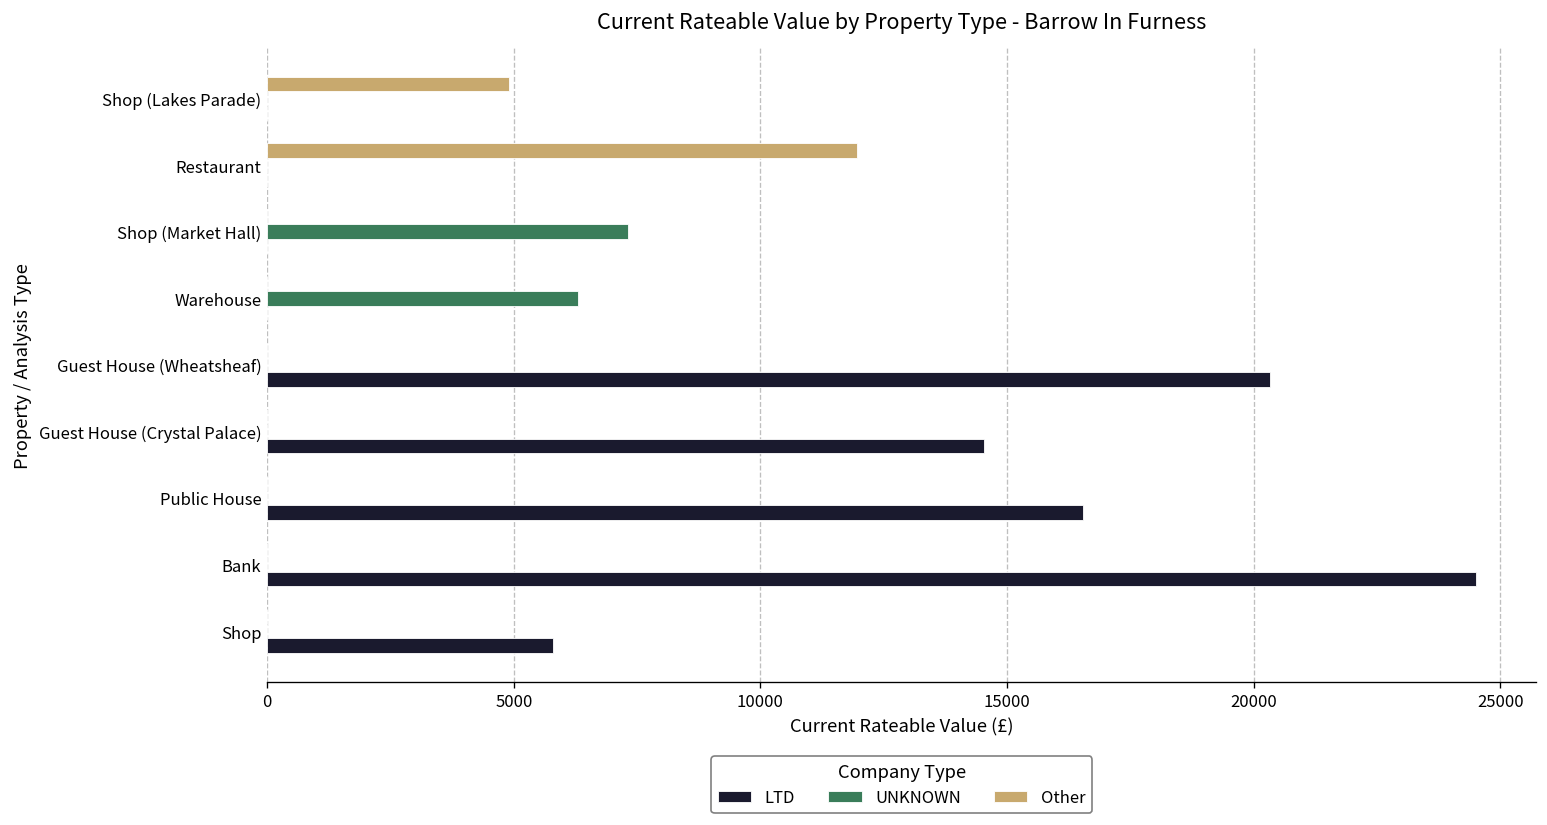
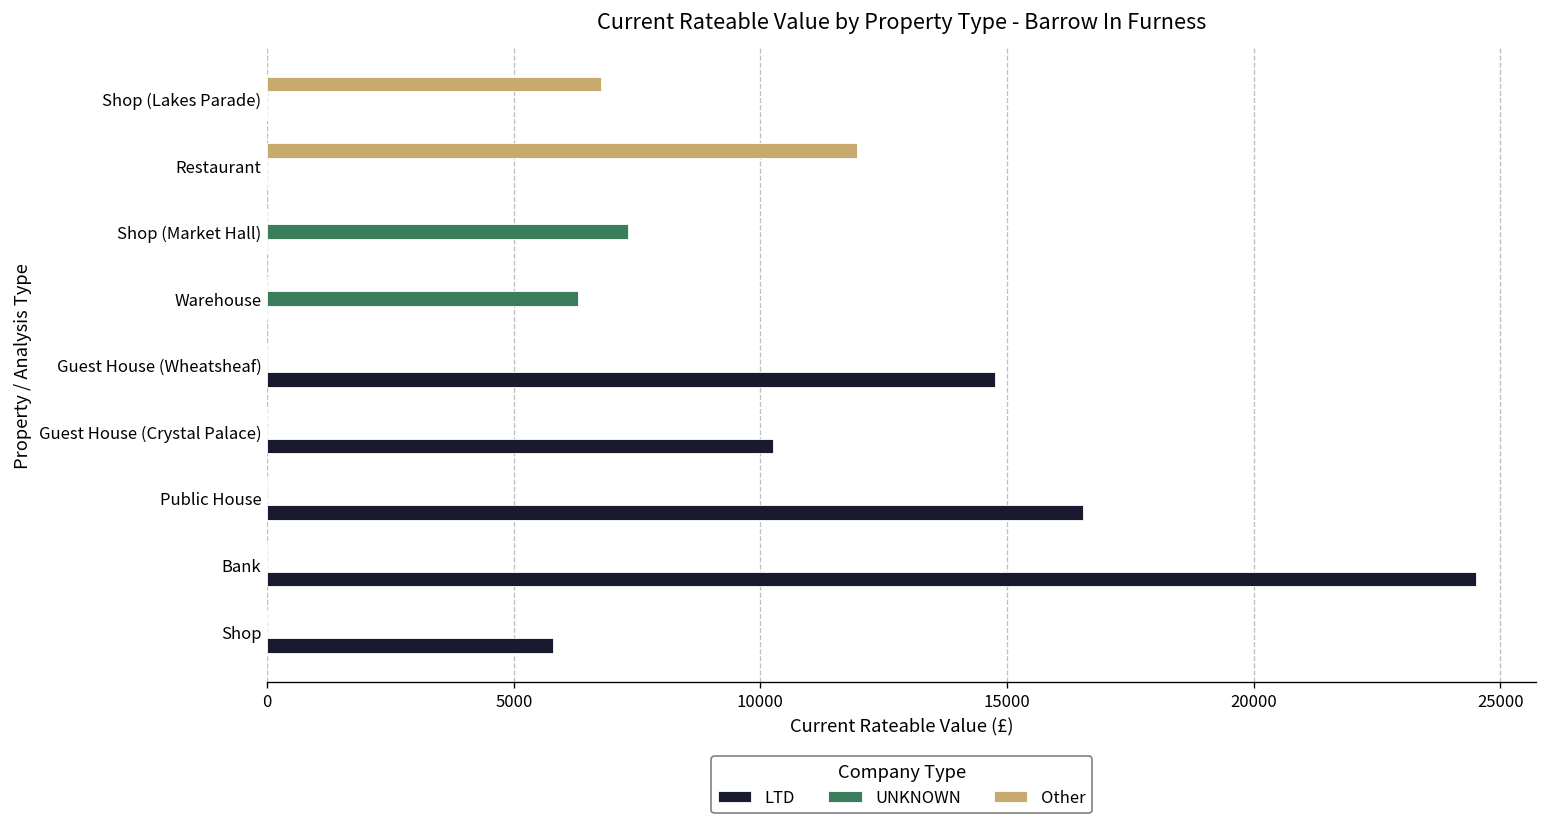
Other, Shop (Lakes Parade): 4900 -> 6800
LTD, Guest House (Wheatsheaf): 20300 -> 14800
LTD, Guest House (Crystal Palace): 14500 -> 10300
